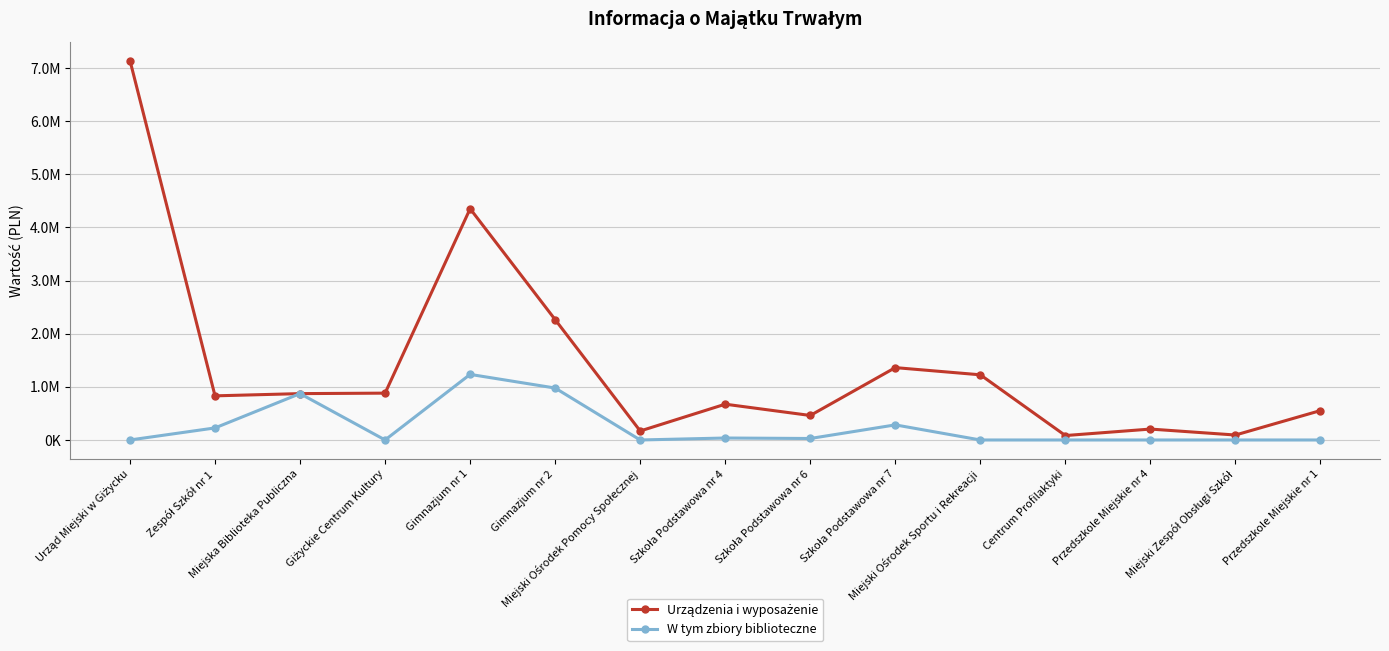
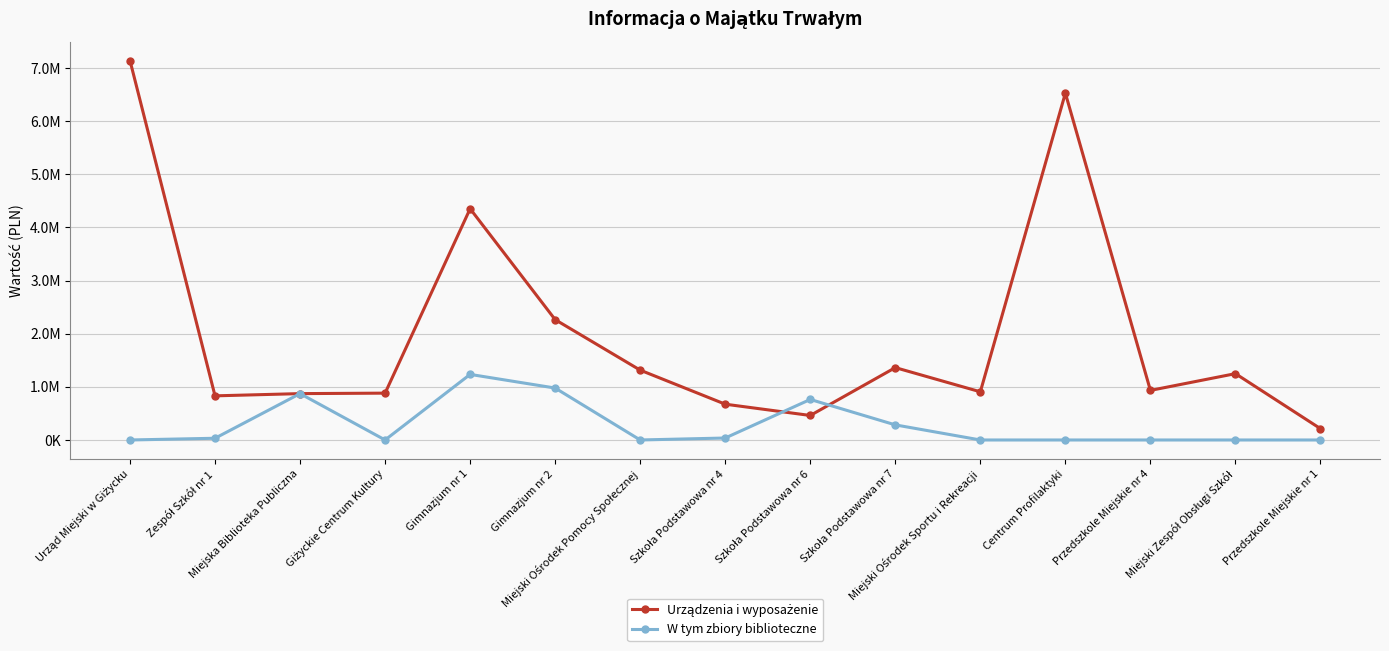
W tym zbiory biblioteczne, Zespół Szkół nr 1: 200000 -> 0
Urządzenia i wyposażenie, Miejski Ośrodek Pomocy Społecznej: 200000 -> 1300000
W tym zbiory biblioteczne, Szkoła Podstawowa nr 6: 0 -> 800000
Urządzenia i wyposażenie, Miejski Ośrodek Sportu i Rekreacji: 1200000 -> 900000
Urządzenia i wyposażenie, Centrum Profilaktyki: 100000 -> 6500000
Urządzenia i wyposażenie, Przedszkole Miejskie nr 4: 200000 -> 900000
Urządzenia i wyposażenie, Miejski Zespół Obsługi Szkół: 100000 -> 1200000
Urządzenia i wyposażenie, Przedszkole Miejskie nr 1: 600000 -> 200000
